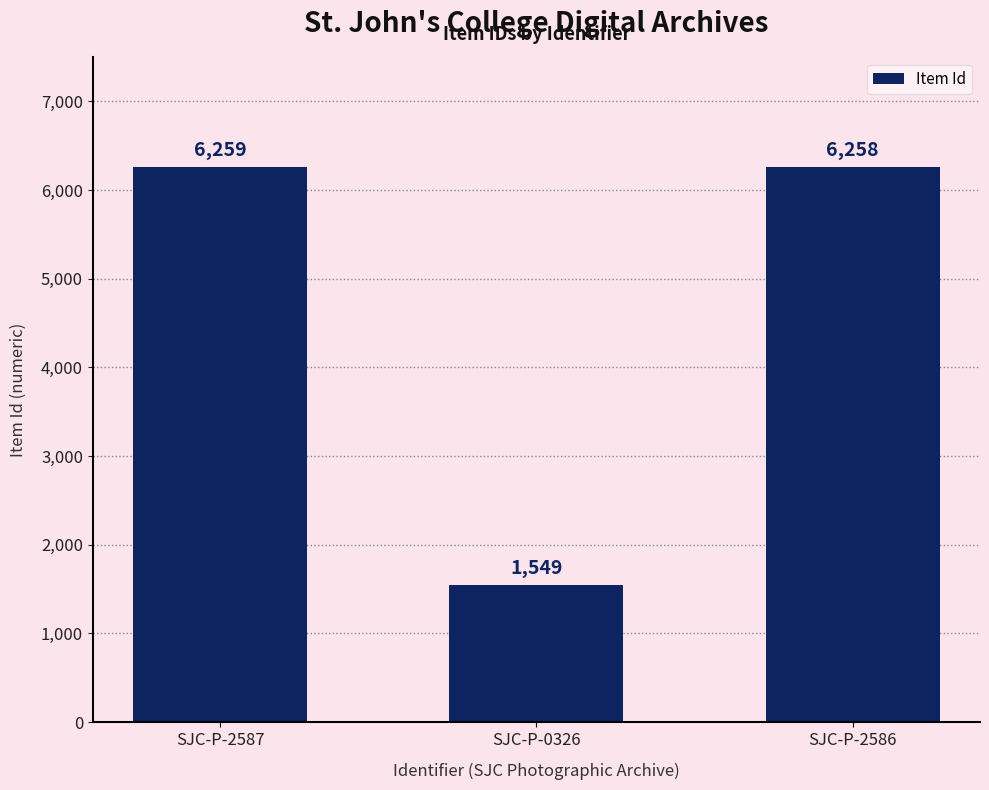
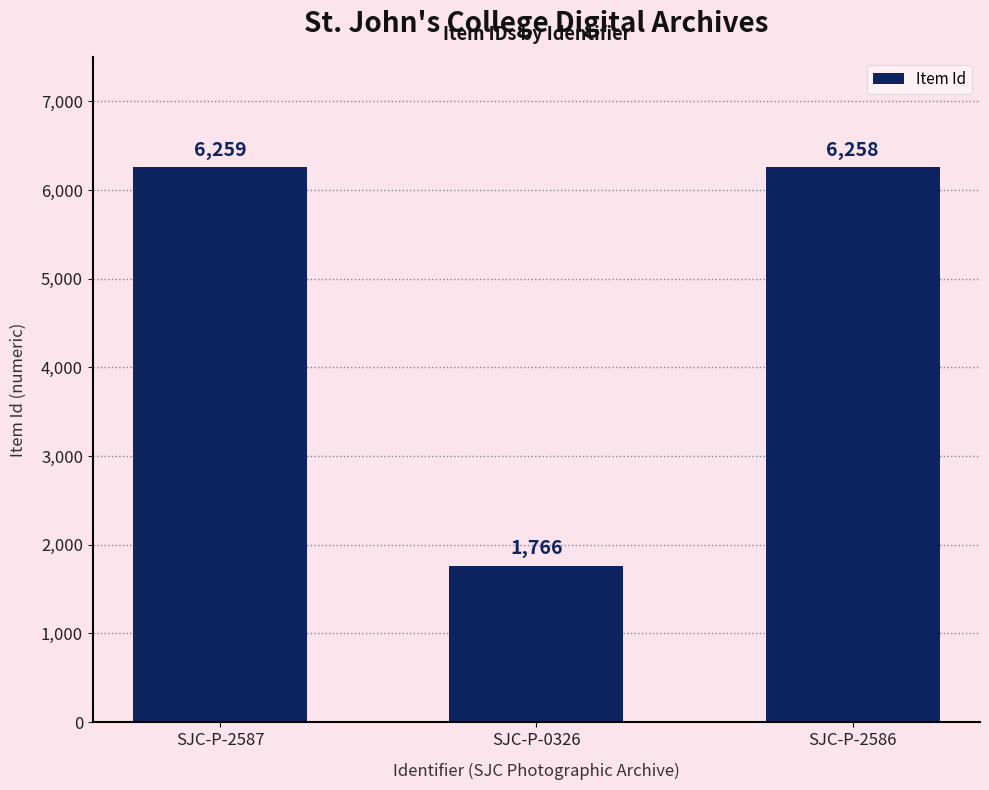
SJC-P-0326: 1,549 -> 1,766
